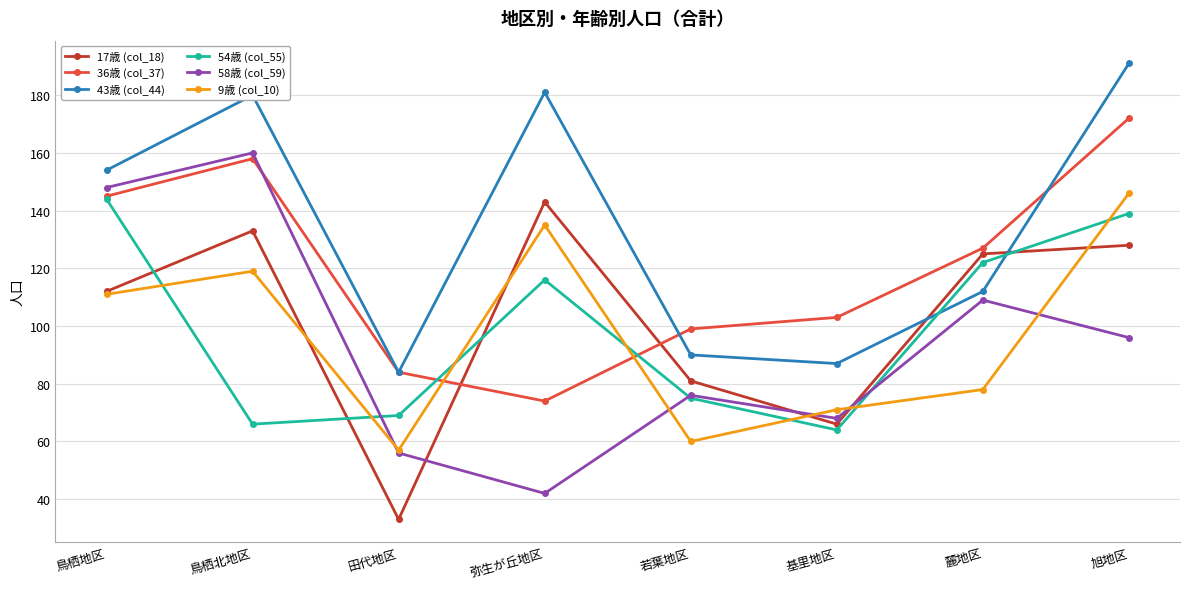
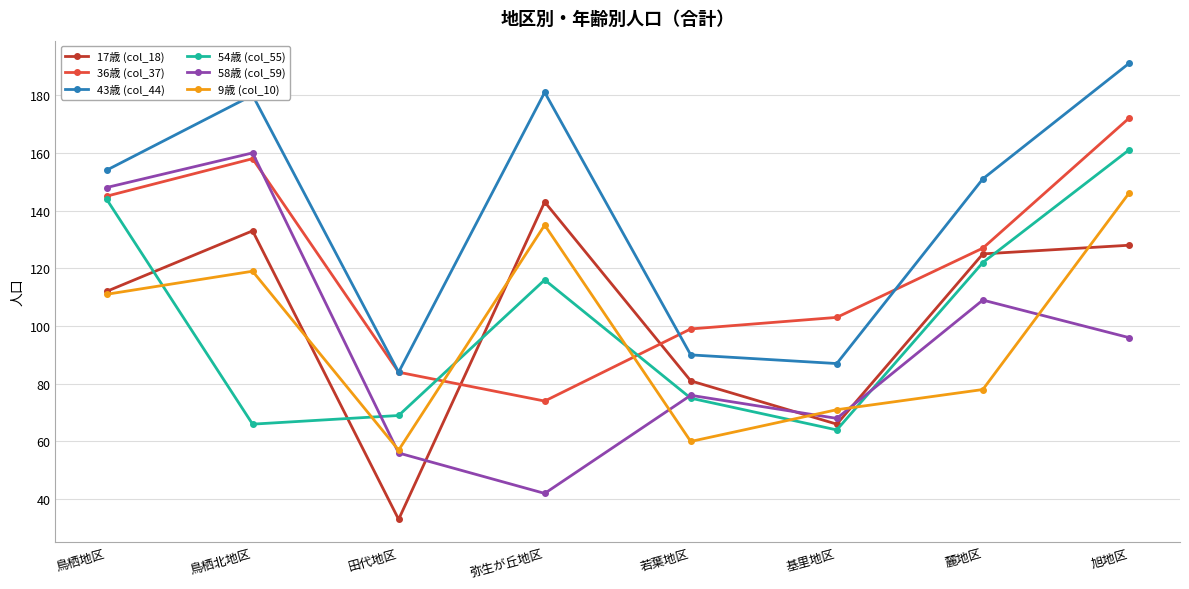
43歳 (col_44), 麓地区: 112 -> 151
54歳 (col_55), 旭地区: 139 -> 161
